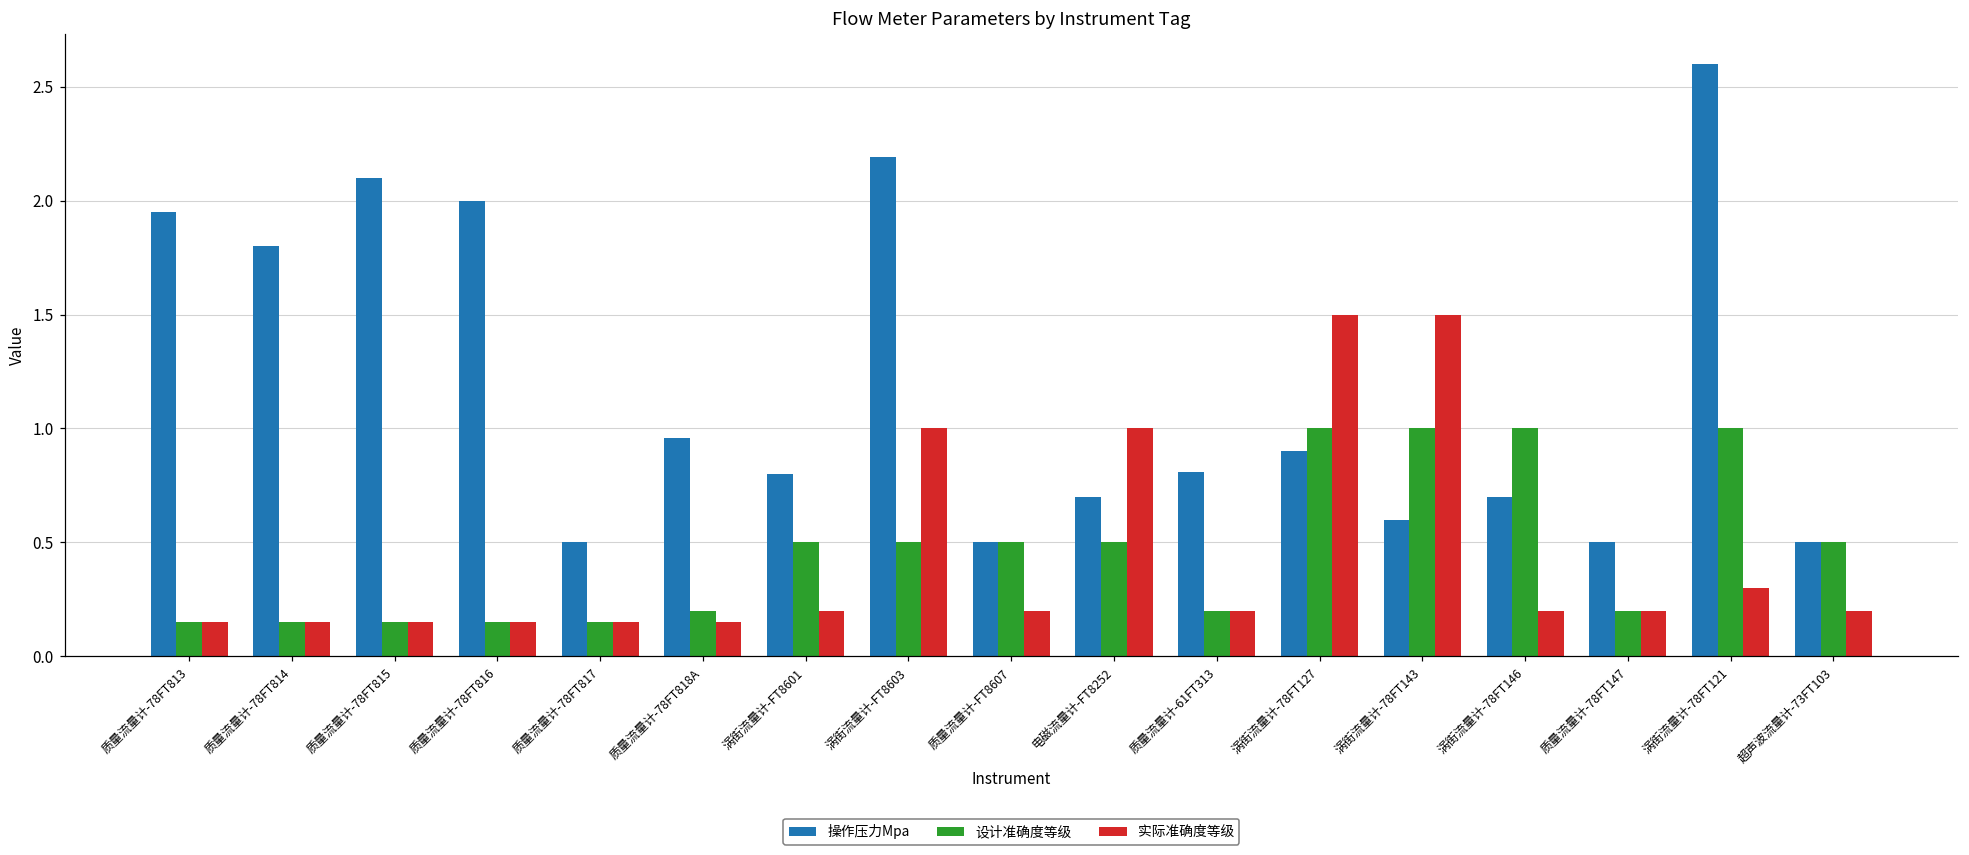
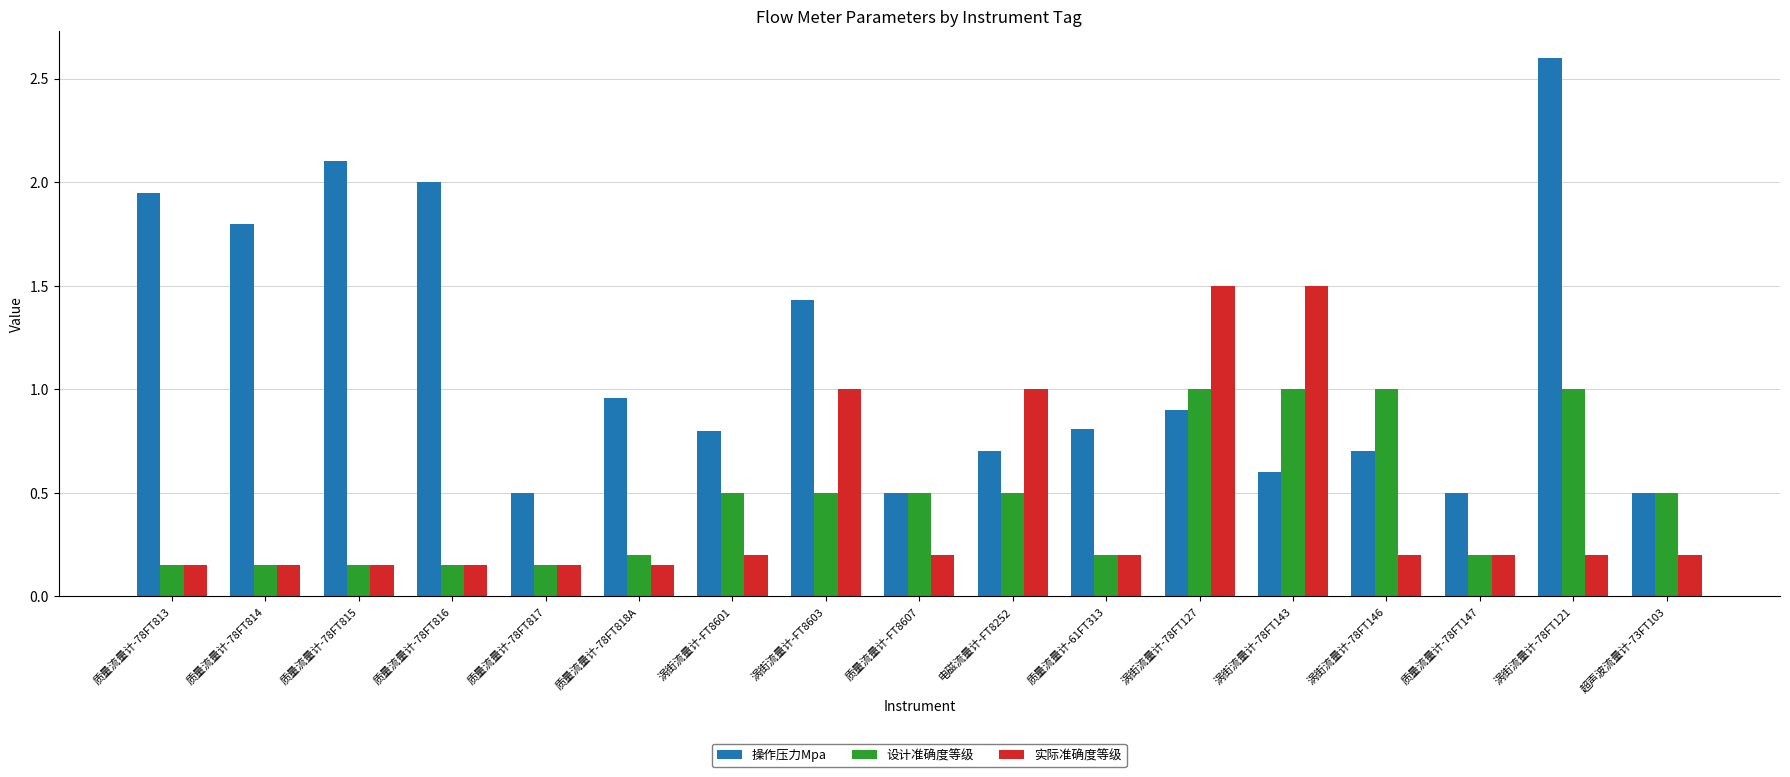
操作压力Mpa, 涡街流量计-FT8603: 2.19 -> 1.43
实际准确度等级, 涡街流量计-78FT121: 0.3 -> 0.2
